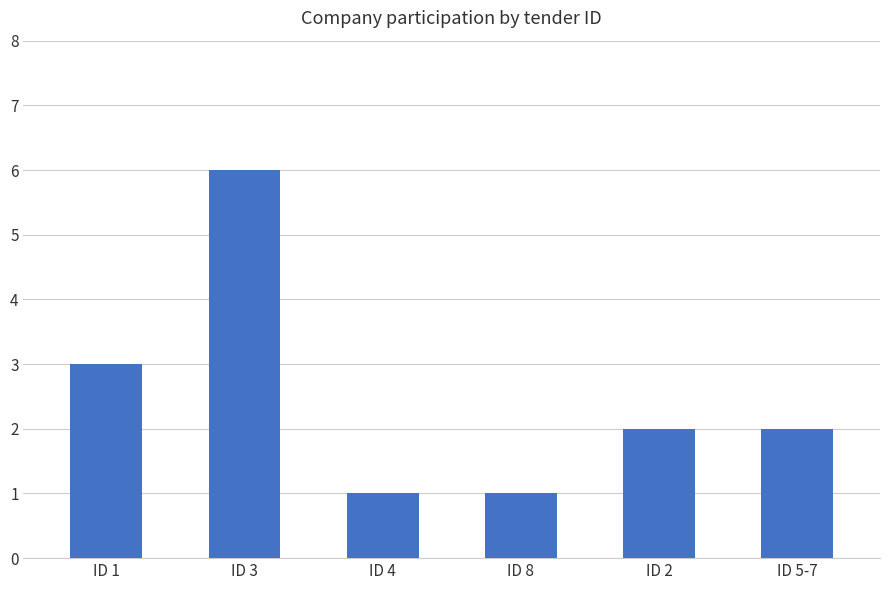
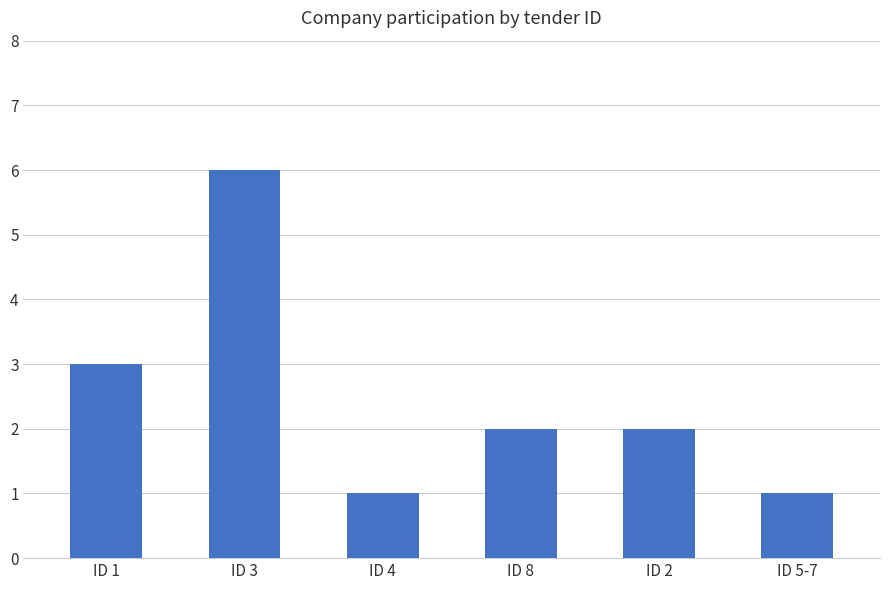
ID 8: 1 -> 2
ID 5-7: 2 -> 1
